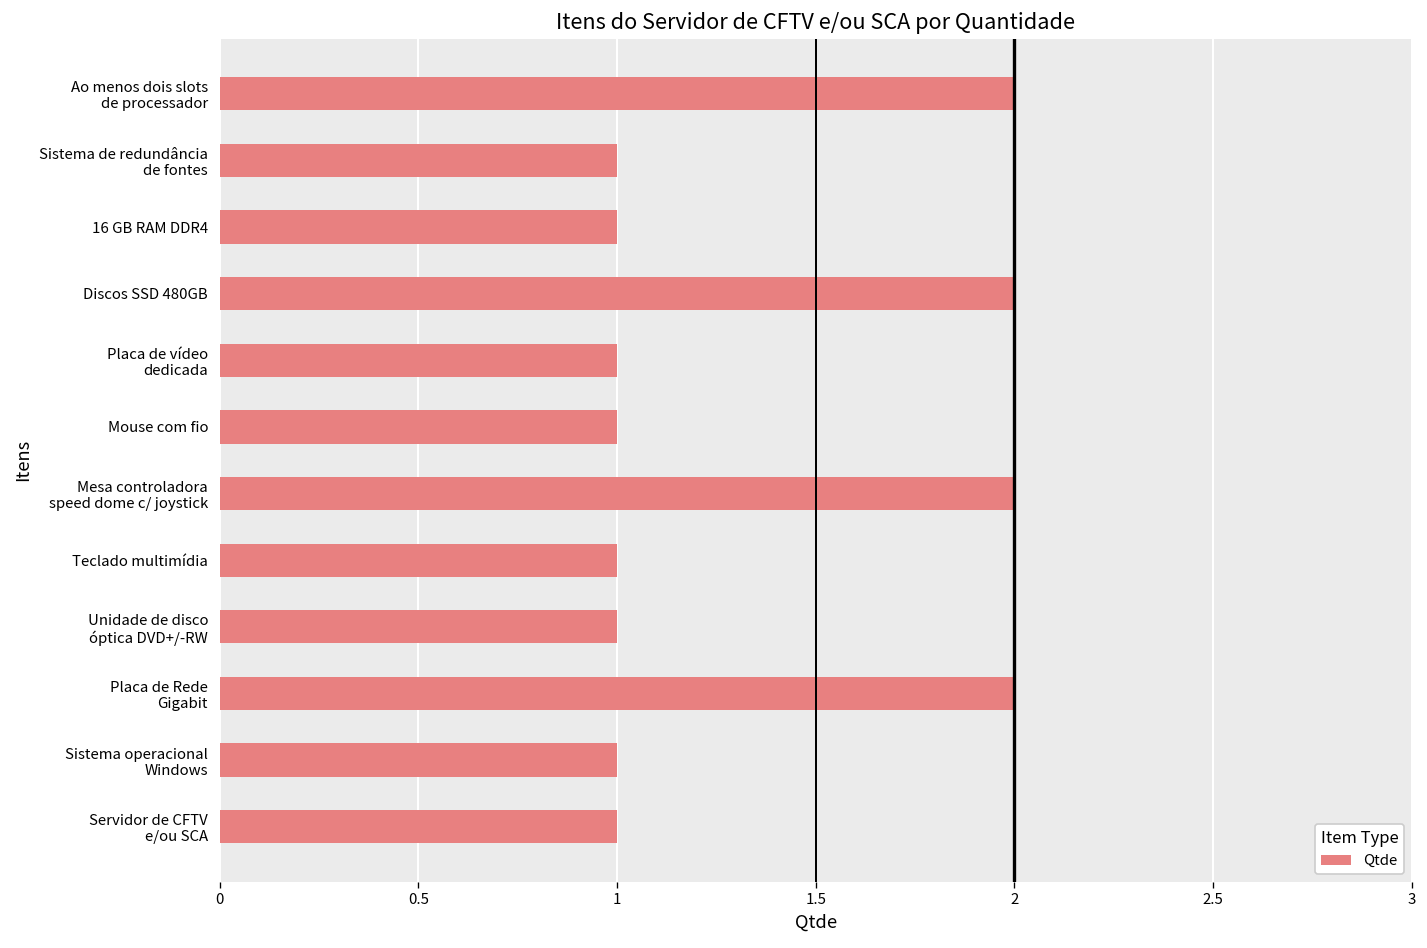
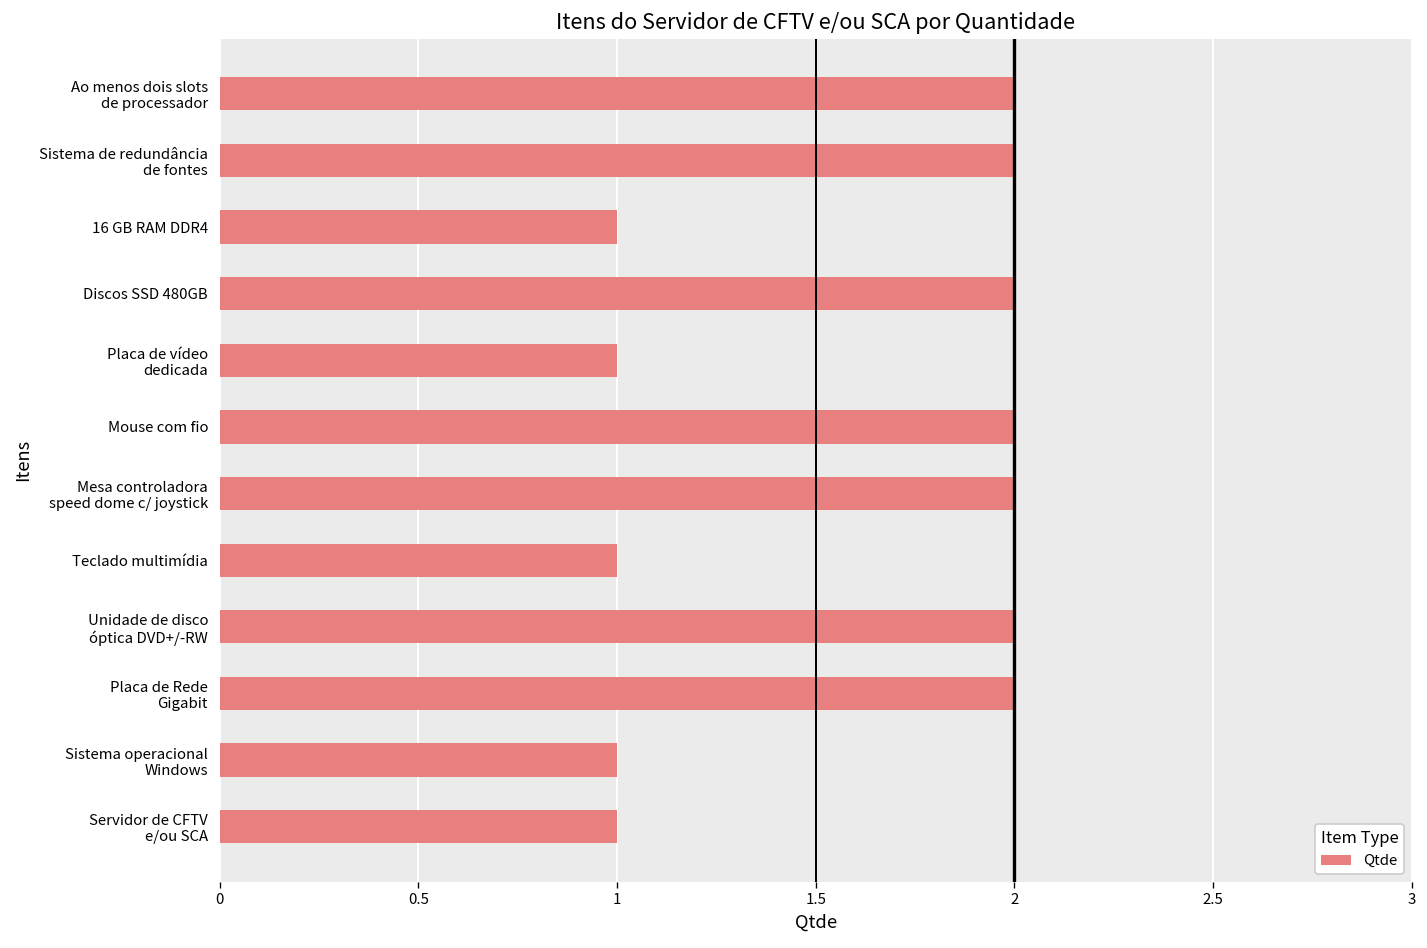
Sistema de redundância de fontes: 1 -> 2
Mouse com fio: 1 -> 2
Unidade de disco óptica DVD+/-RW: 1 -> 2
